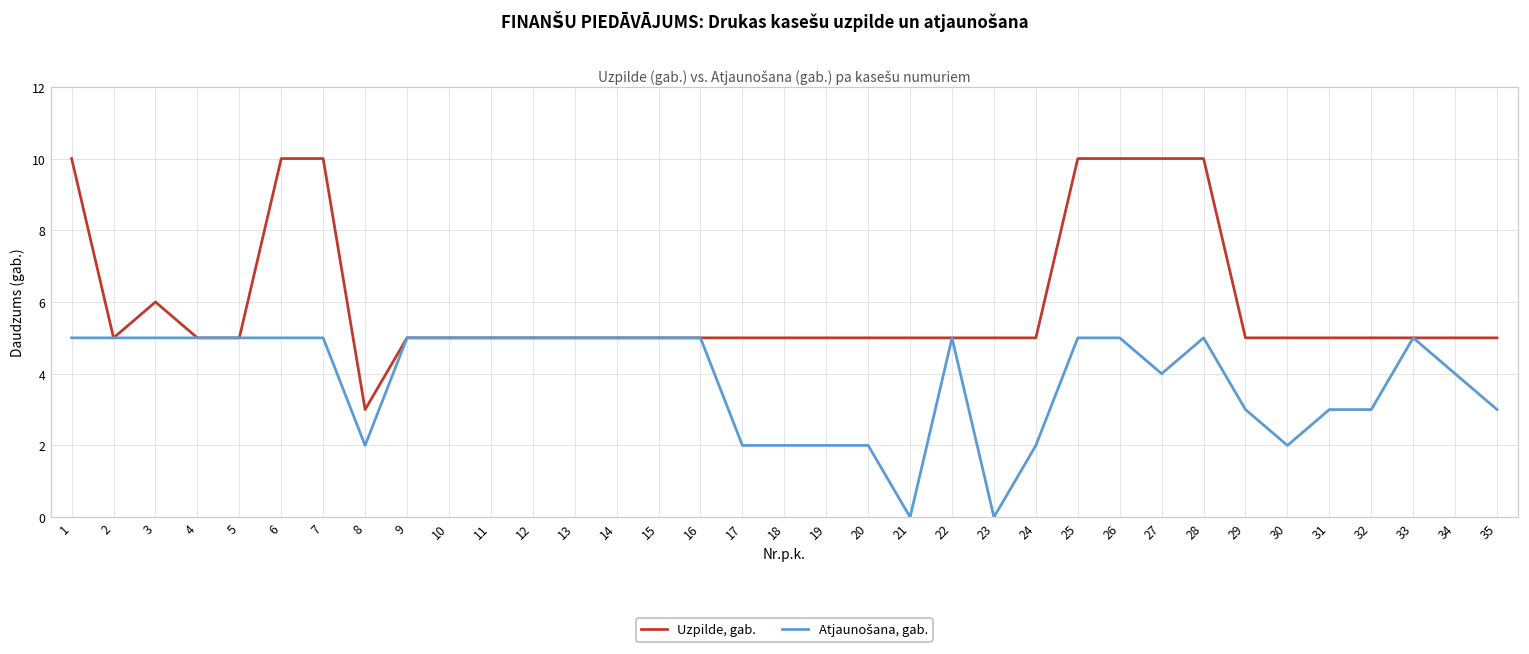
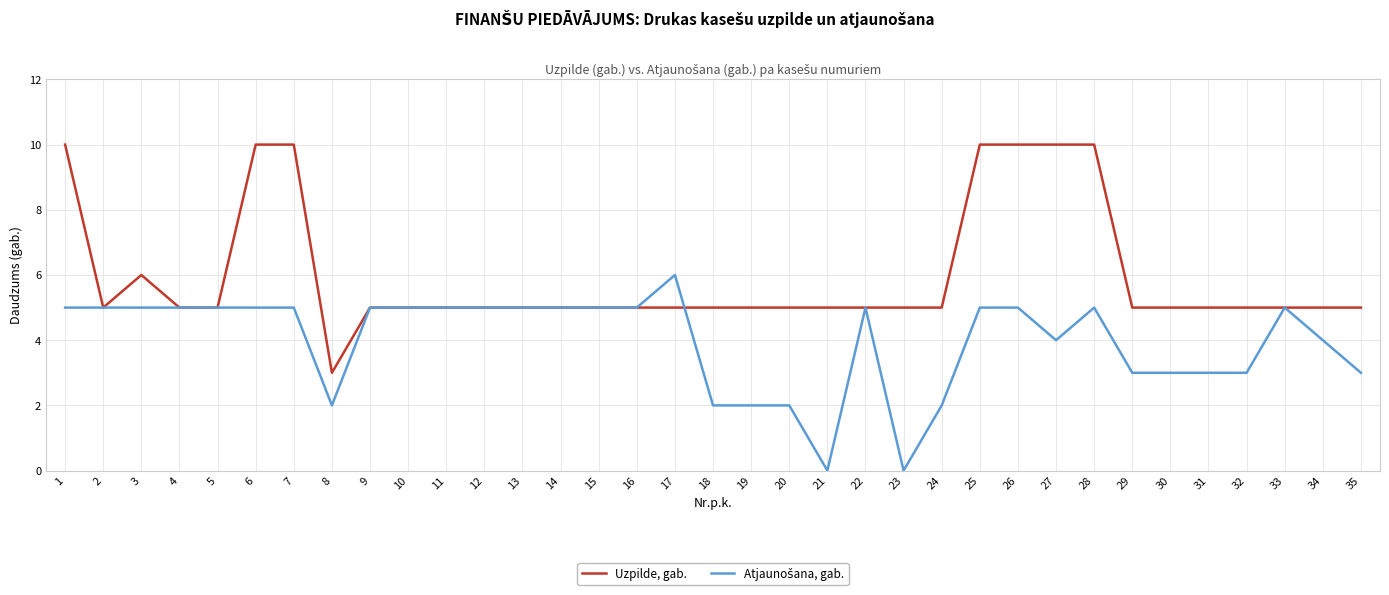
Atjaunošana, gab., 17: 2 -> 6
Atjaunošana, gab., 30: 2 -> 3
